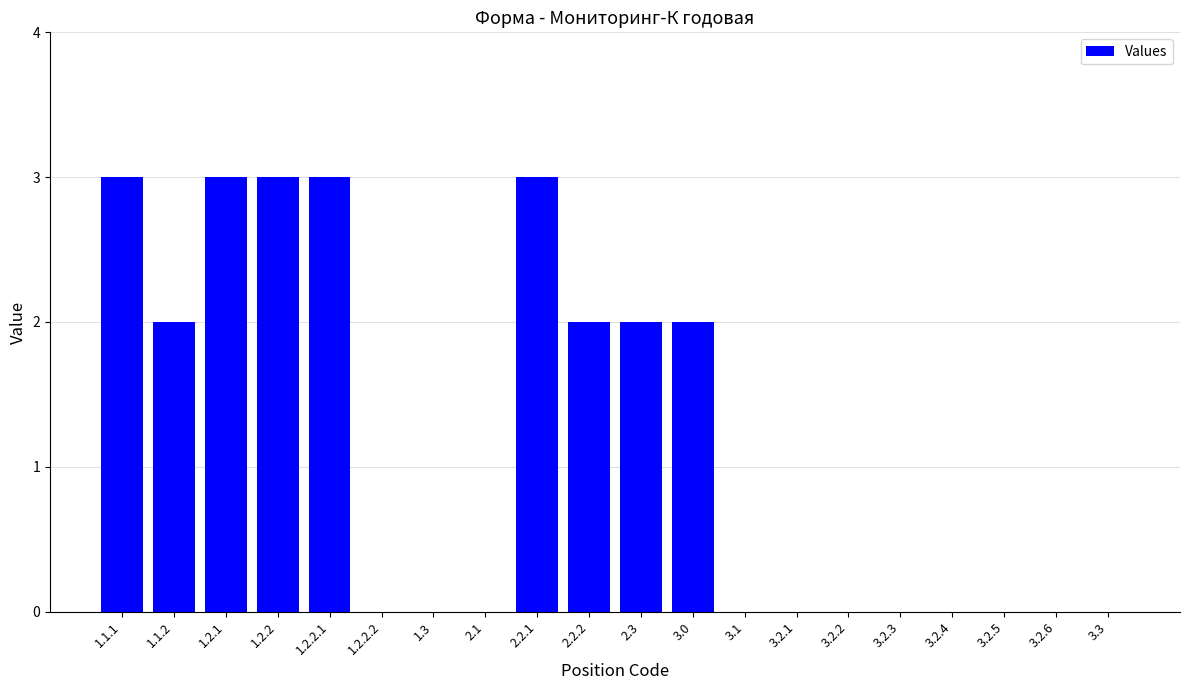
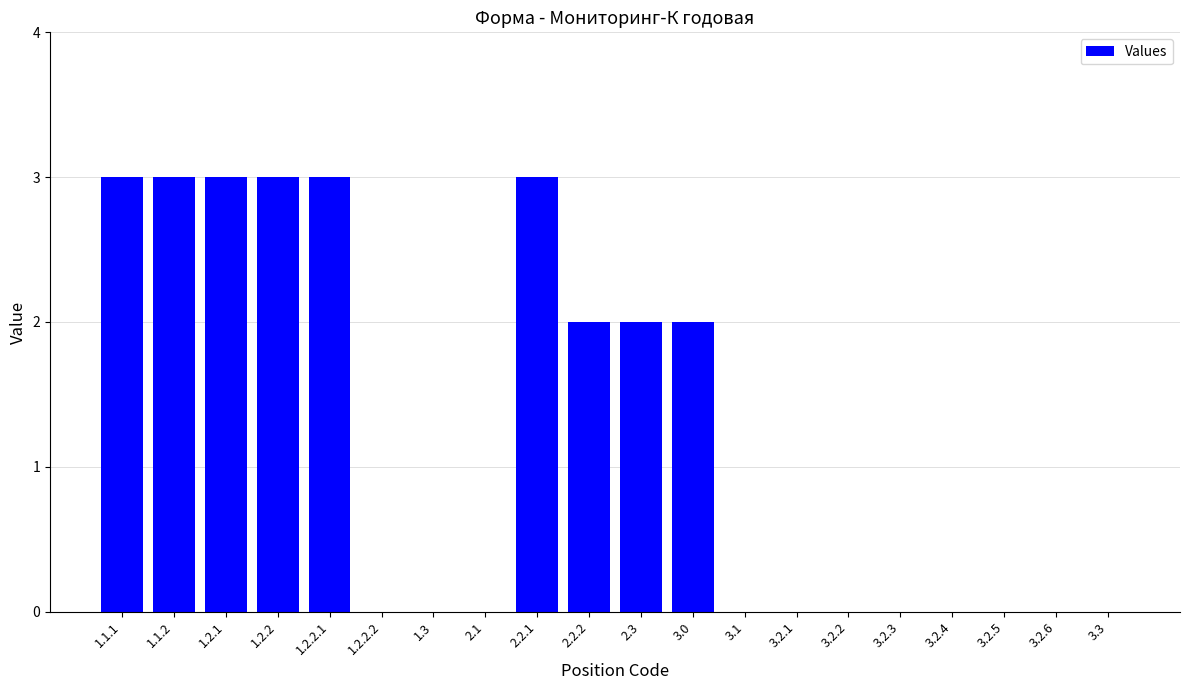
1.1.2: 2 -> 3
